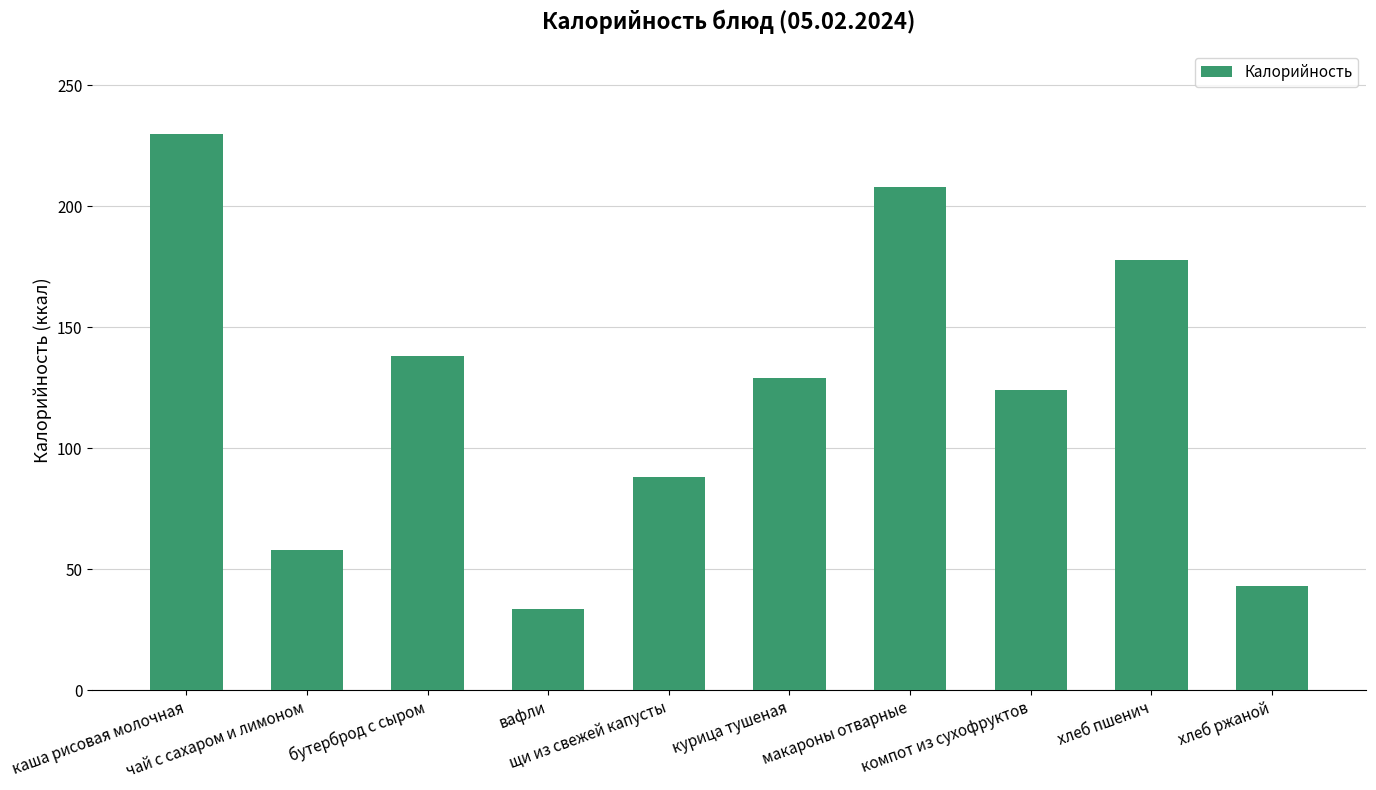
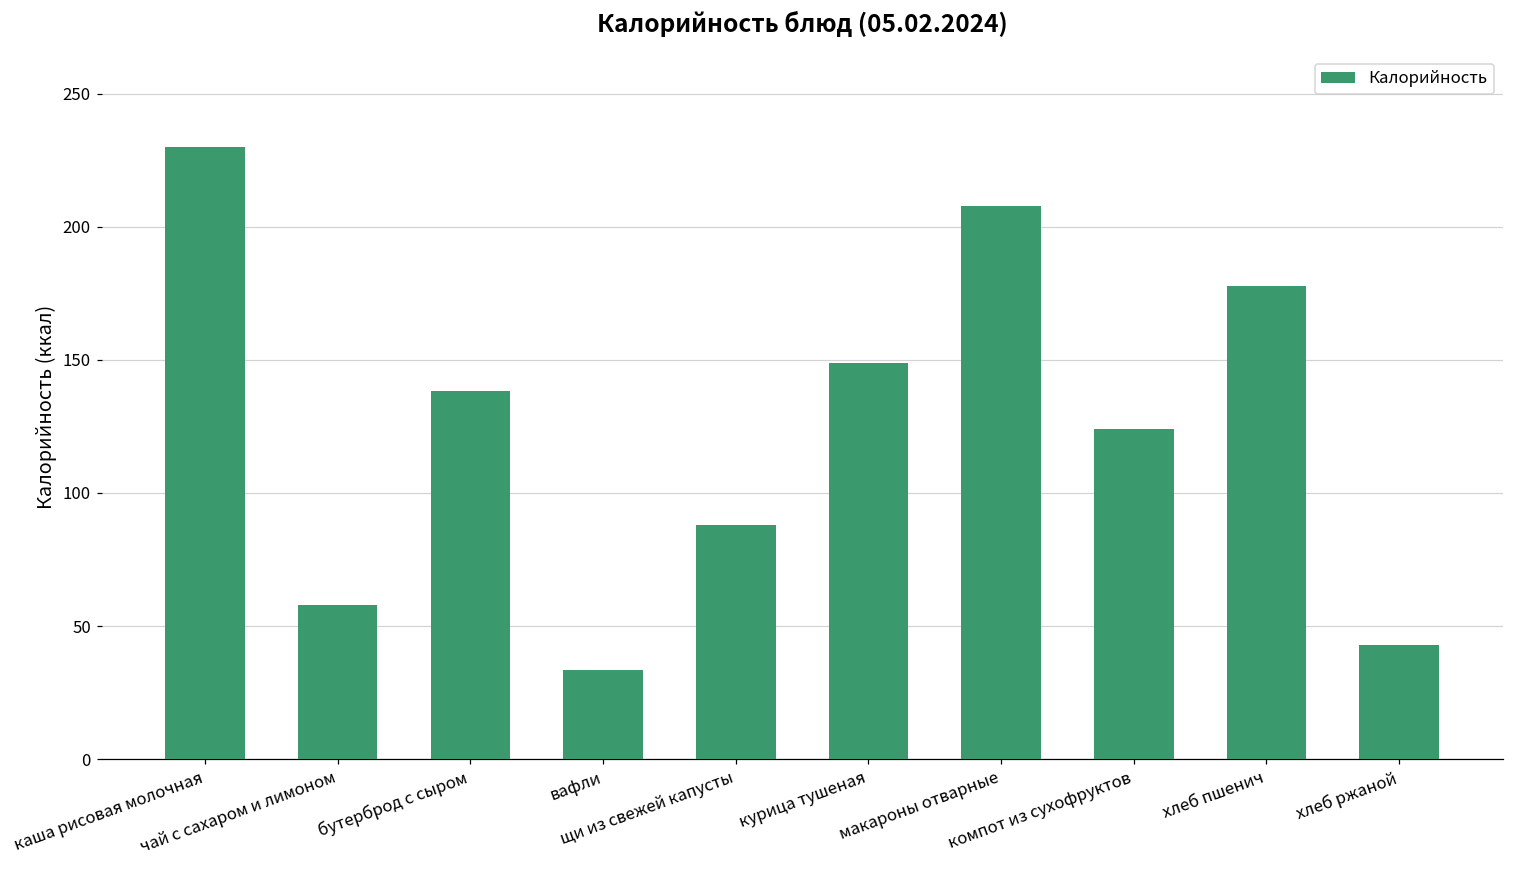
курица тушеная: 129 -> 149
